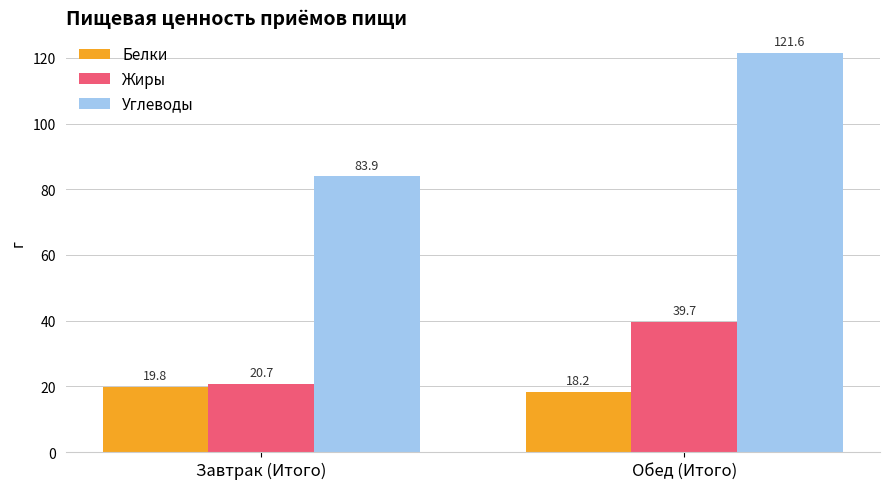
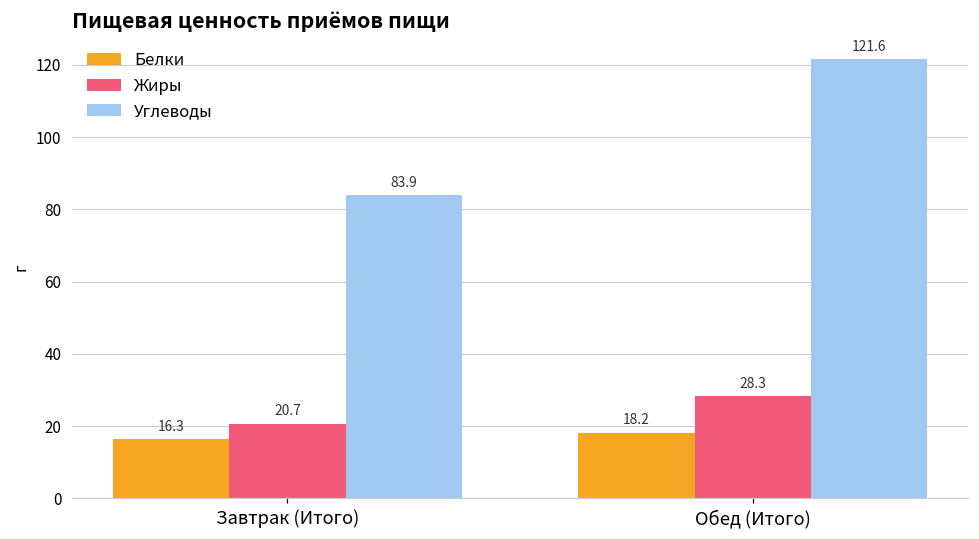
Белки, Завтрак (Итого): 19.8 -> 16.3
Жиры, Обед (Итого): 39.7 -> 28.3
